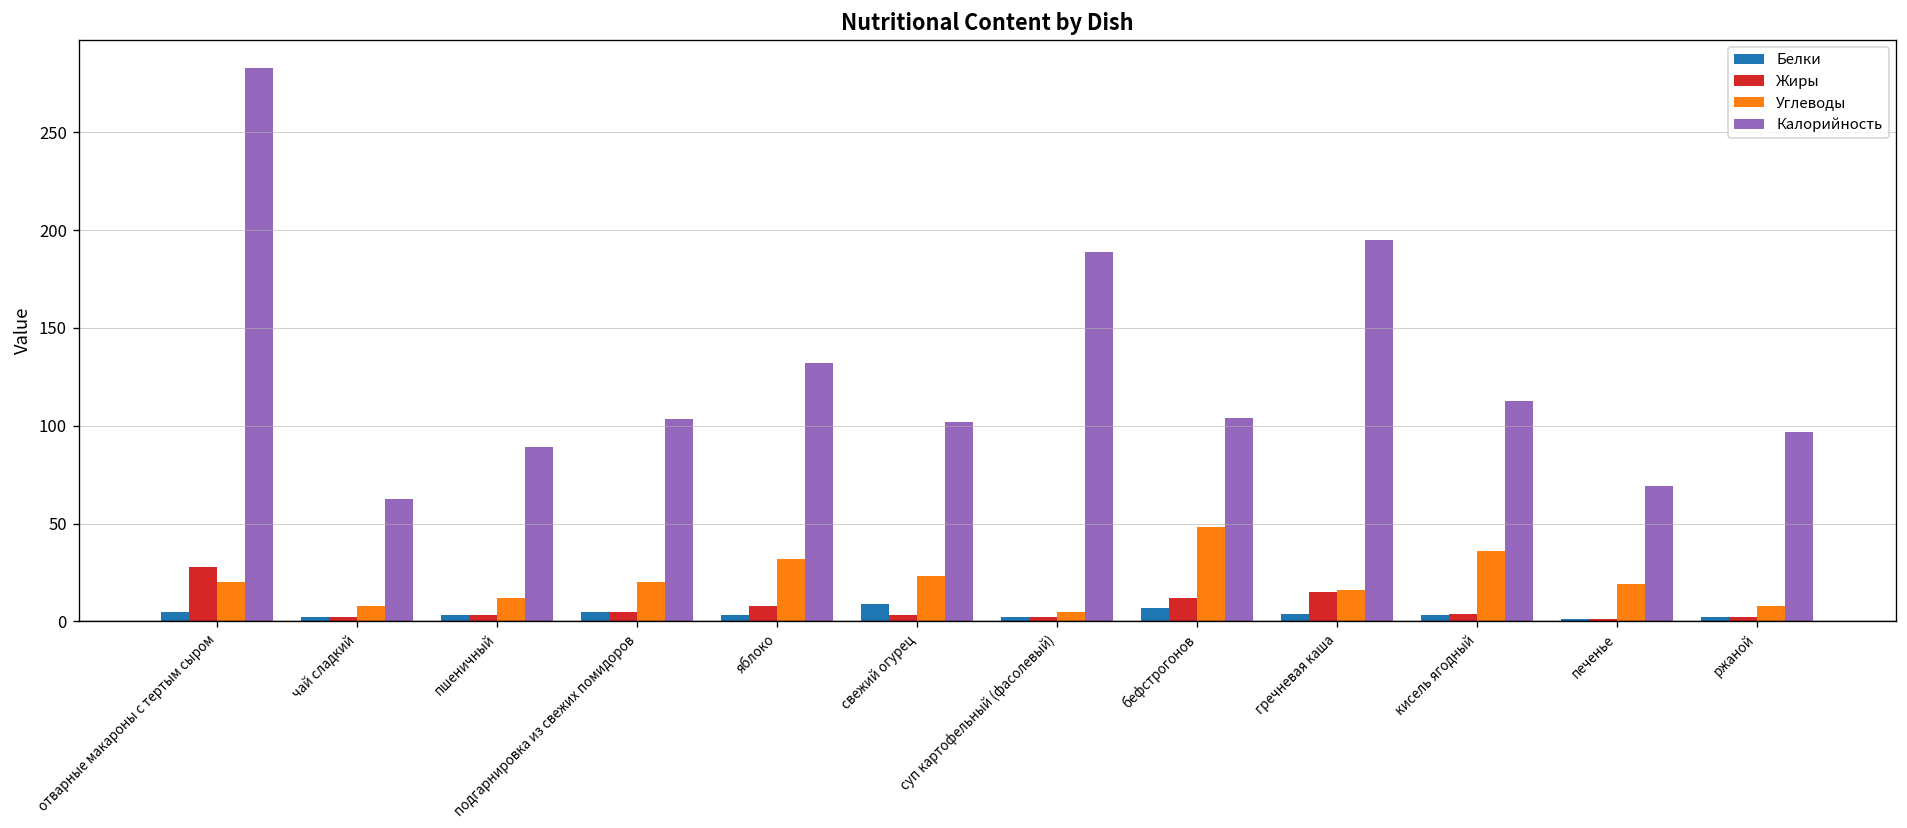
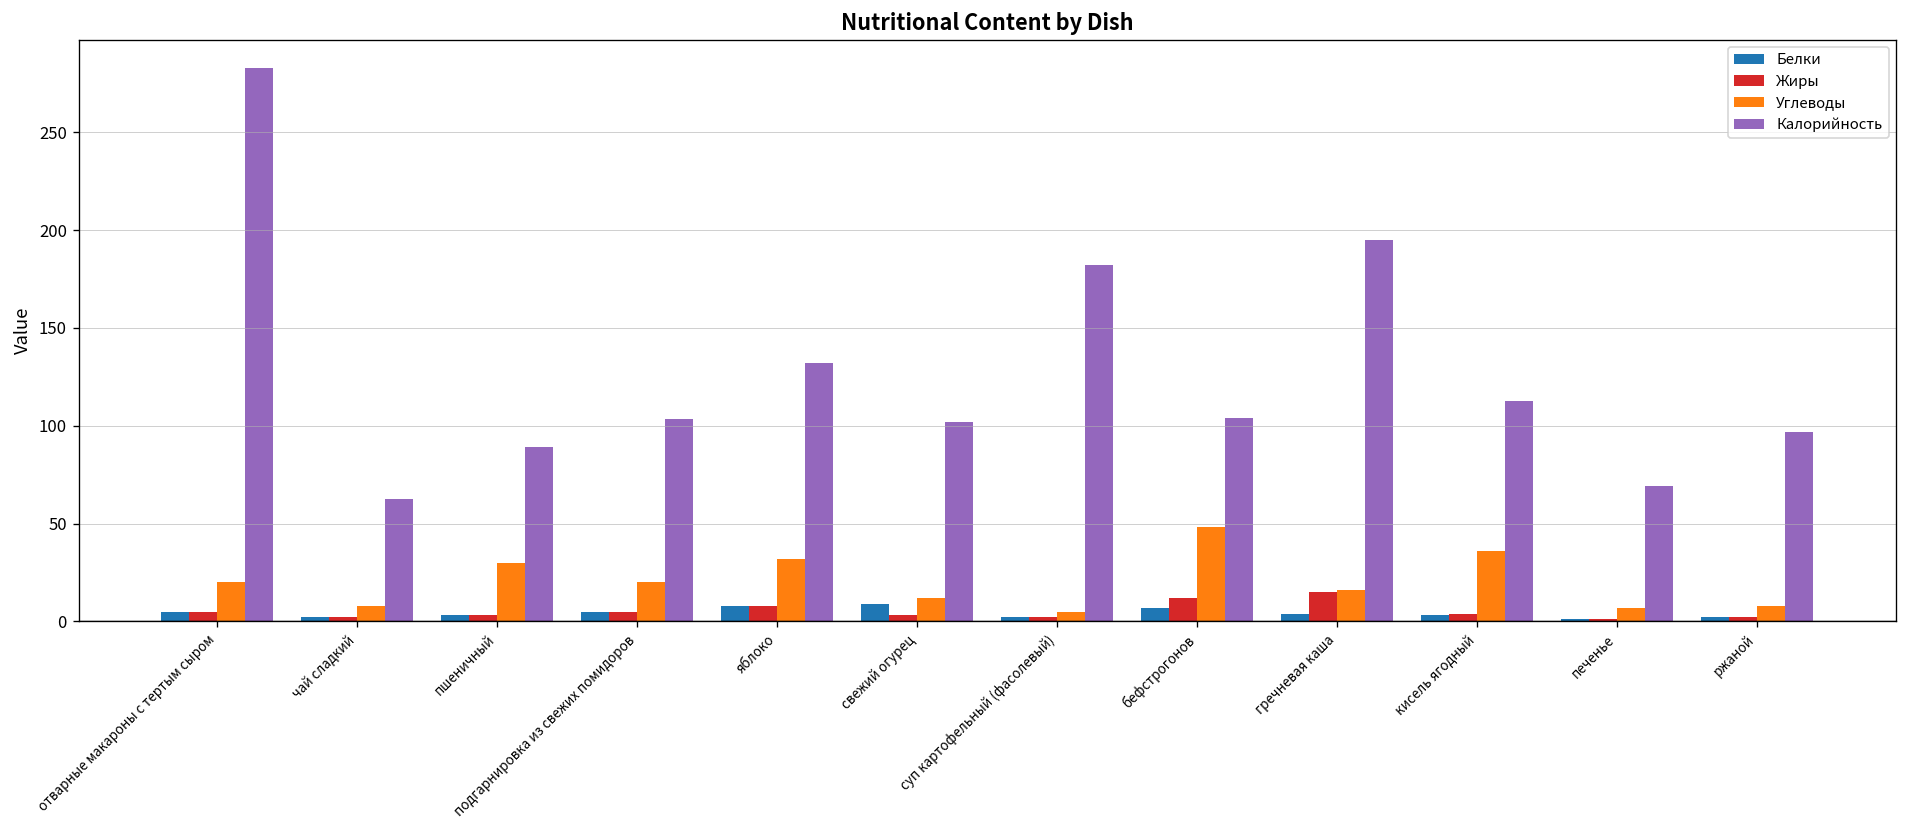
Жиры, отварные макароны с тертым сыром: 28 -> 5
Углеводы, пшеничный: 12 -> 30
Белки, яблоко: 3 -> 8
Углеводы, свежий огурец: 23 -> 12
Калорийность, суп картофельный (фасолевый): 189 -> 182
Углеводы, печенье: 19 -> 7
